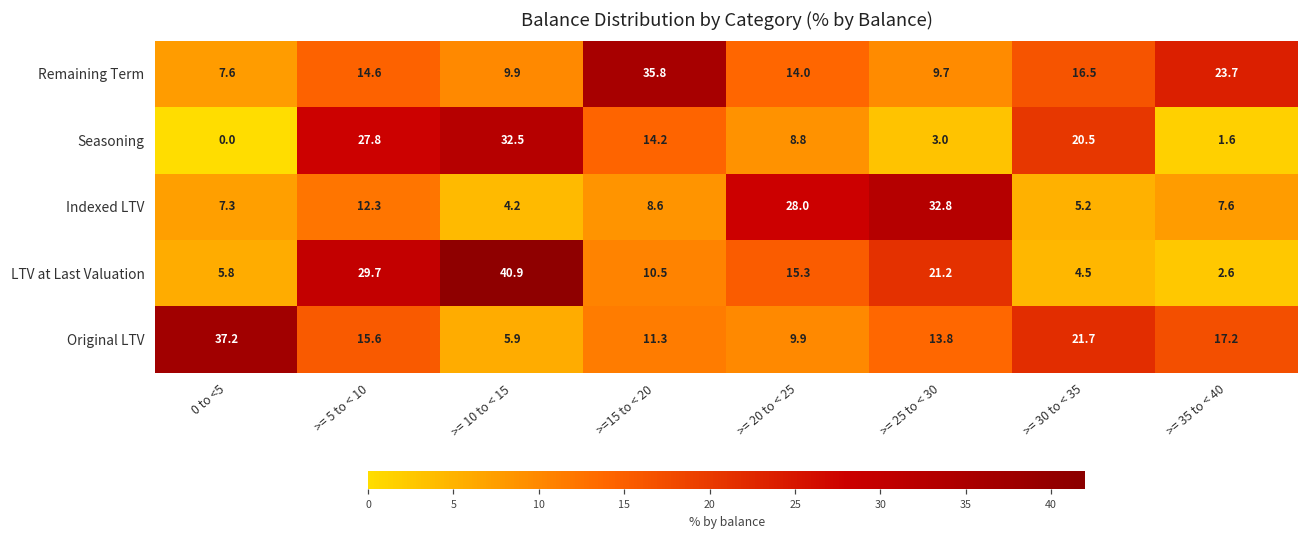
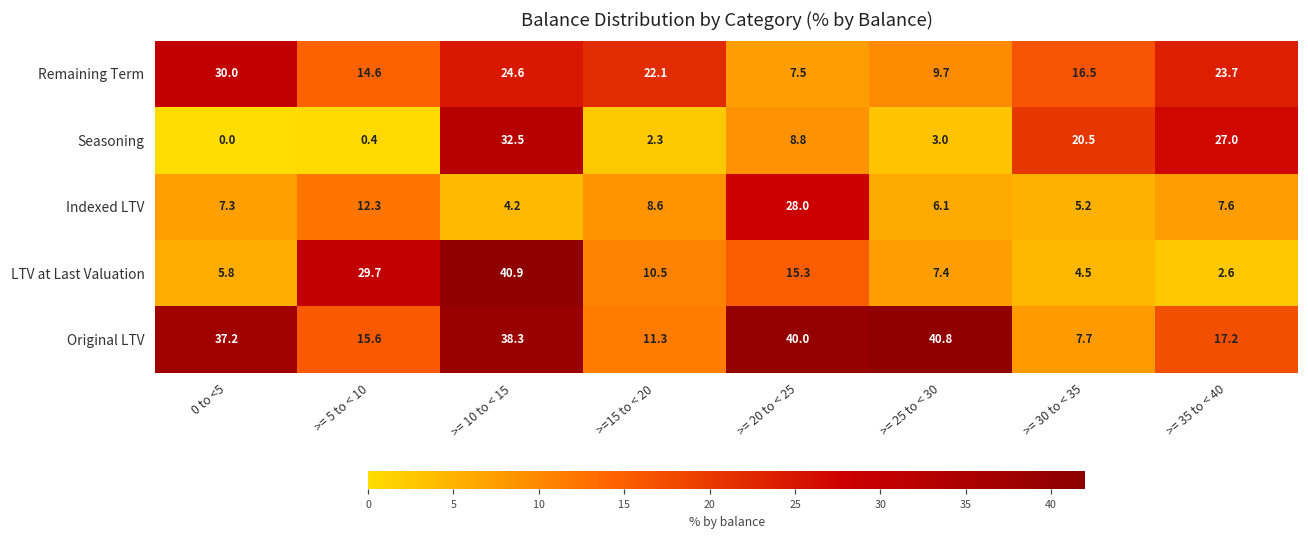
Remaining Term, 0 to <5: 7.6 -> 30.0
Remaining Term, >= 10 to < 15: 9.9 -> 24.6
Remaining Term, >=15 to < 20: 35.8 -> 22.1
Remaining Term, >= 20 to < 25: 14.0 -> 7.5
Seasoning, >= 5 to < 10: 27.8 -> 0.4
Seasoning, >=15 to < 20: 14.2 -> 2.3
Seasoning, >= 35 to < 40: 1.6 -> 27.0
Indexed LTV, >= 25 to < 30: 32.8 -> 6.1
LTV at Last Valuation, >= 25 to < 30: 21.2 -> 7.4
Original LTV, >= 10 to < 15: 5.9 -> 38.3
Original LTV, >= 20 to < 25: 9.9 -> 40.0
Original LTV, >= 25 to < 30: 13.8 -> 40.8
Original LTV, >= 30 to < 35: 21.7 -> 7.7
